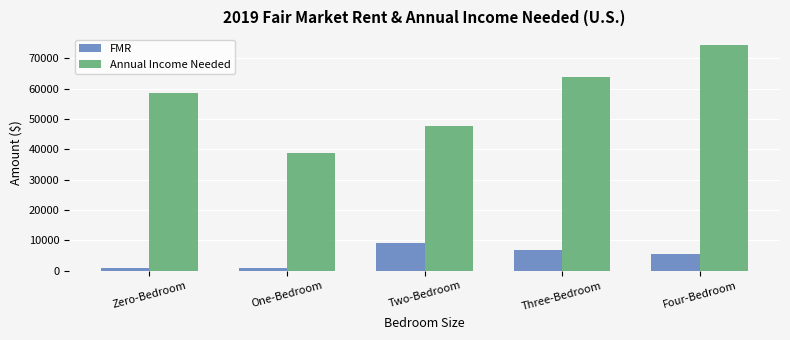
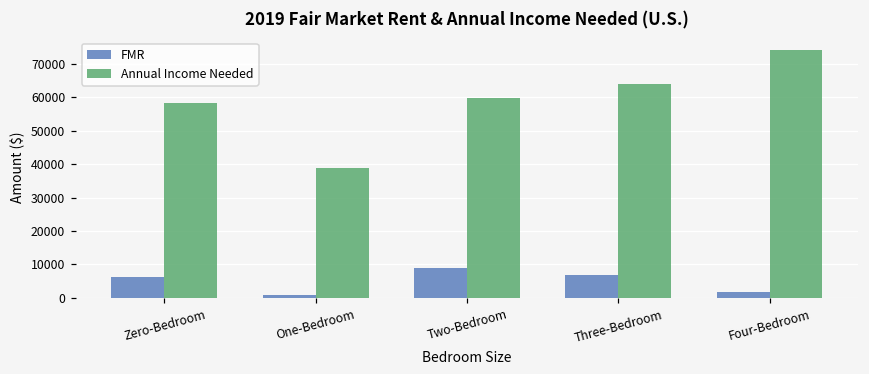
FMR, Zero-Bedroom: 1000 -> 6000
Annual Income Needed, Two-Bedroom: 48000 -> 60000
FMR, Four-Bedroom: 6000 -> 2000
